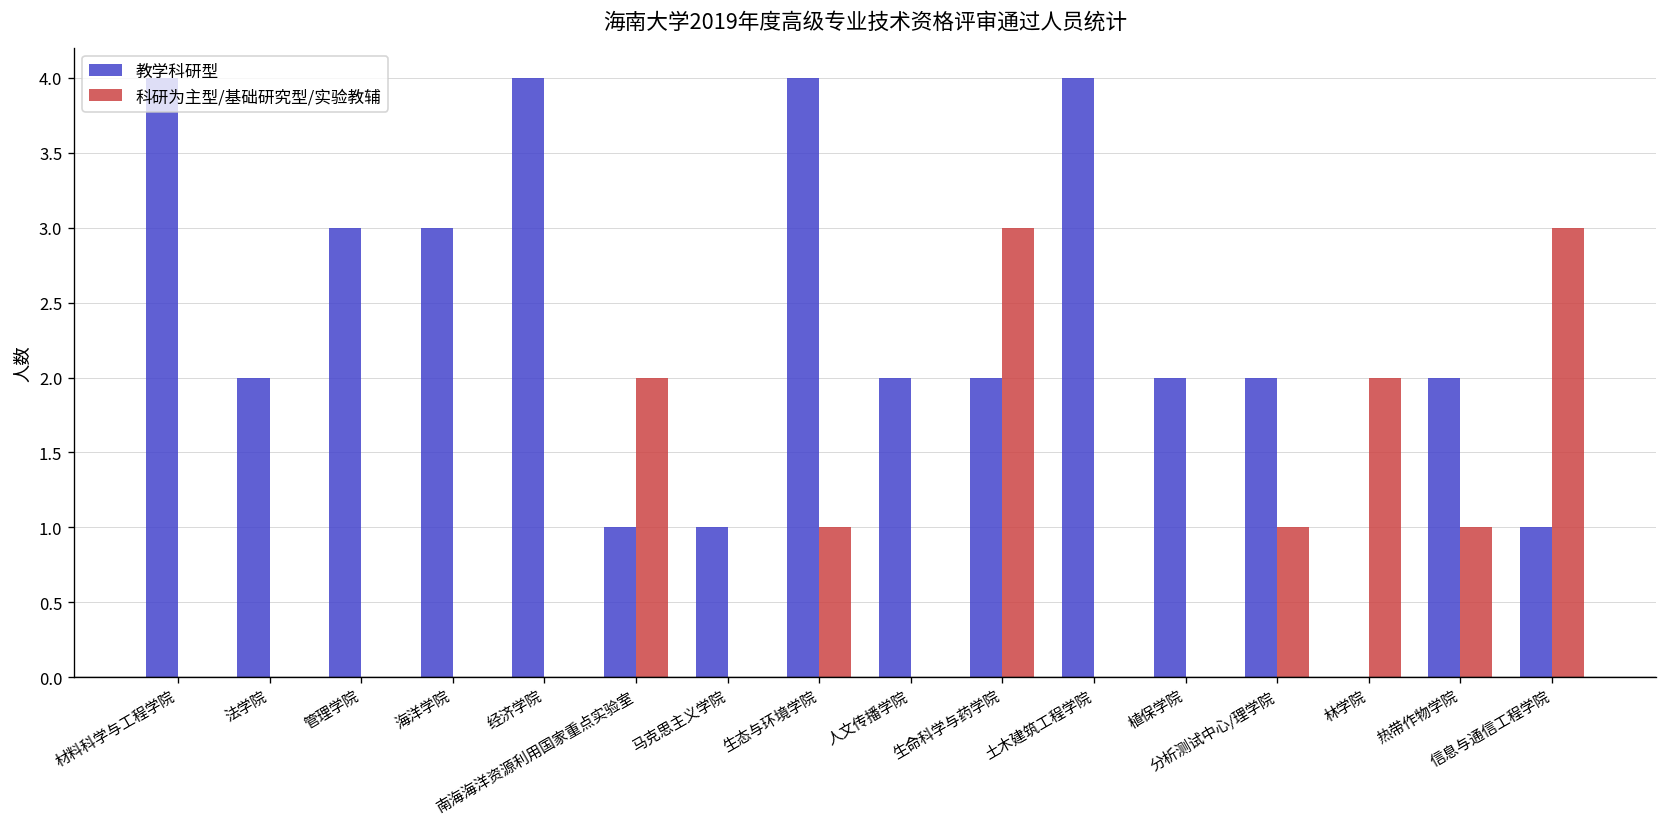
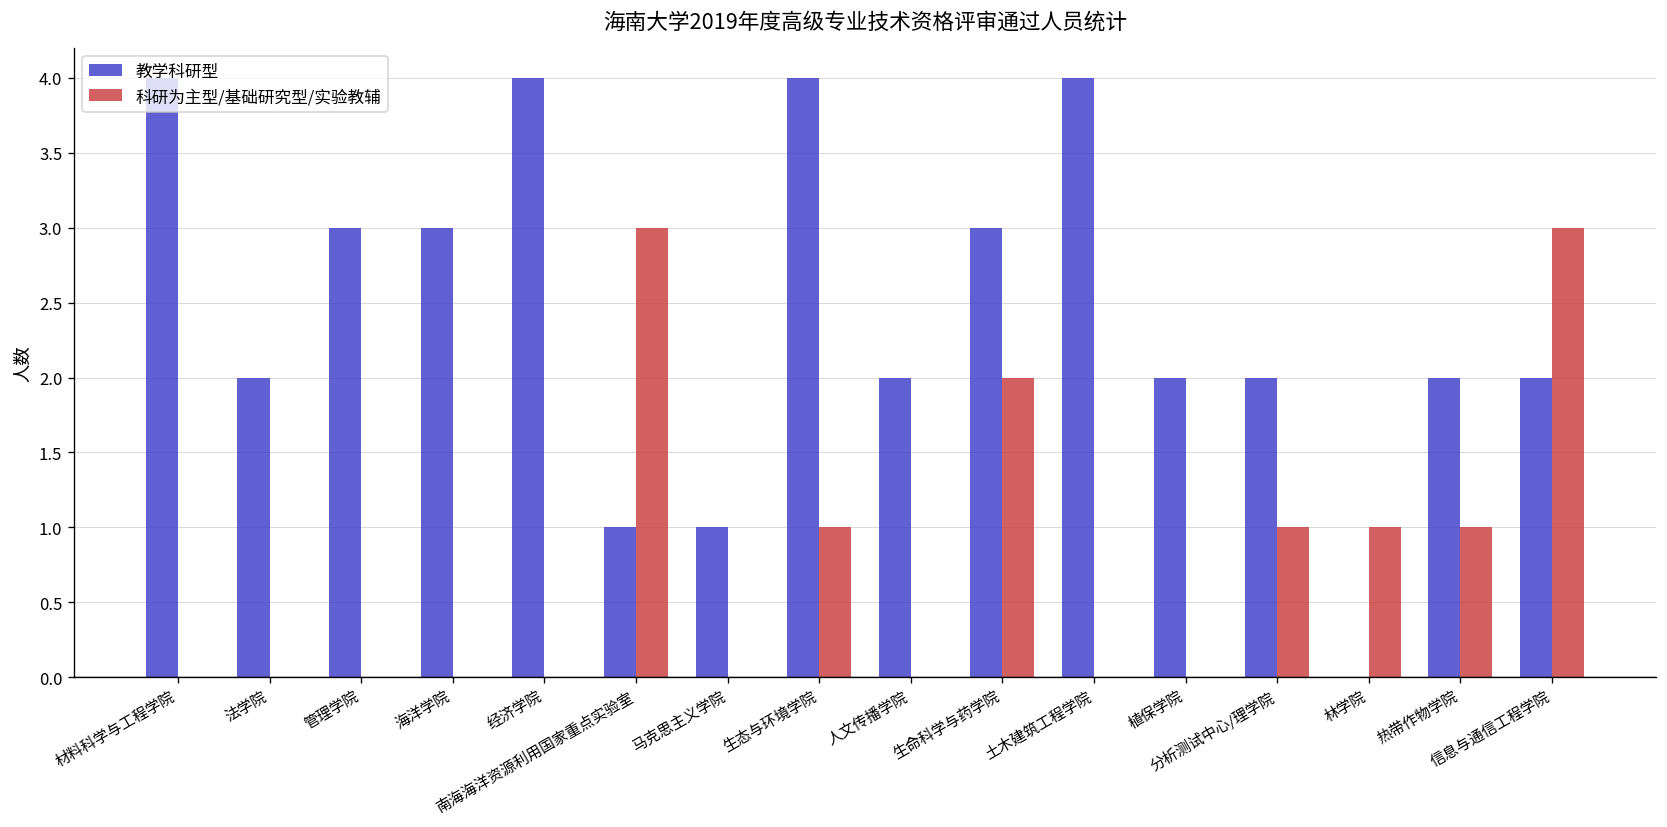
科研为主型/基础研究型/实验教辅, 南海海洋资源利用国家重点实验室: 2 -> 3
教学科研型, 生命科学与药学院: 2 -> 3
科研为主型/基础研究型/实验教辅, 生命科学与药学院: 3 -> 2
科研为主型/基础研究型/实验教辅, 林学院: 2 -> 1
教学科研型, 信息与通信工程学院: 1 -> 2
